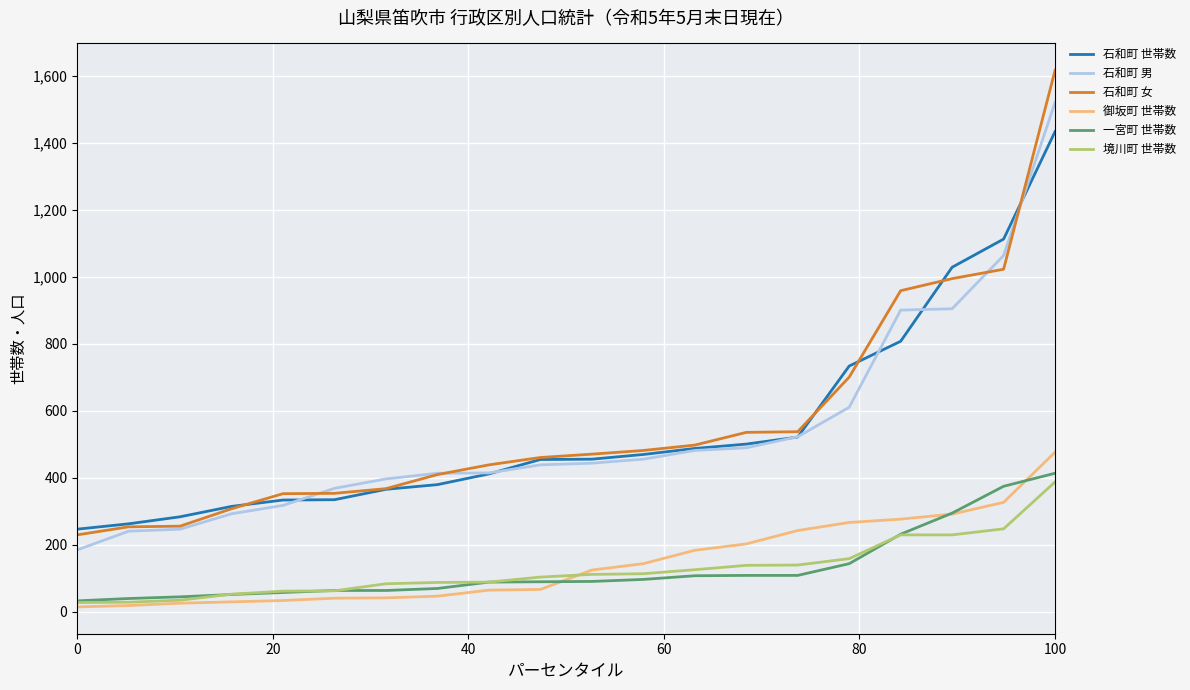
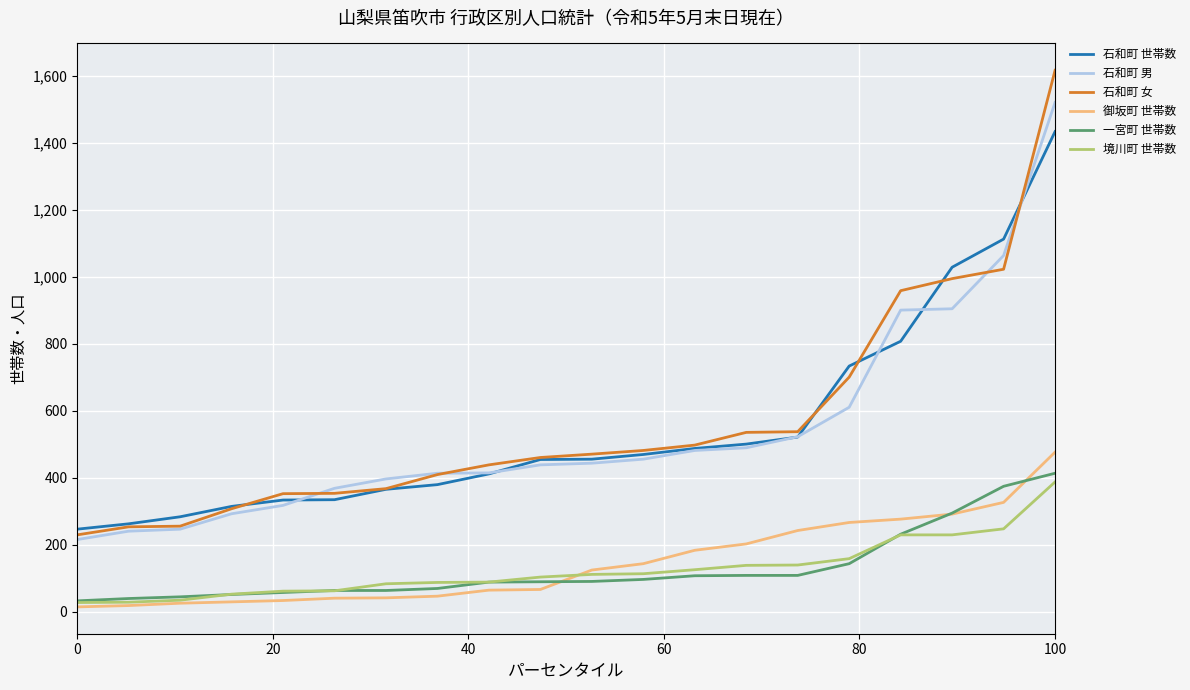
石和町 男, 0: 190 -> 220
